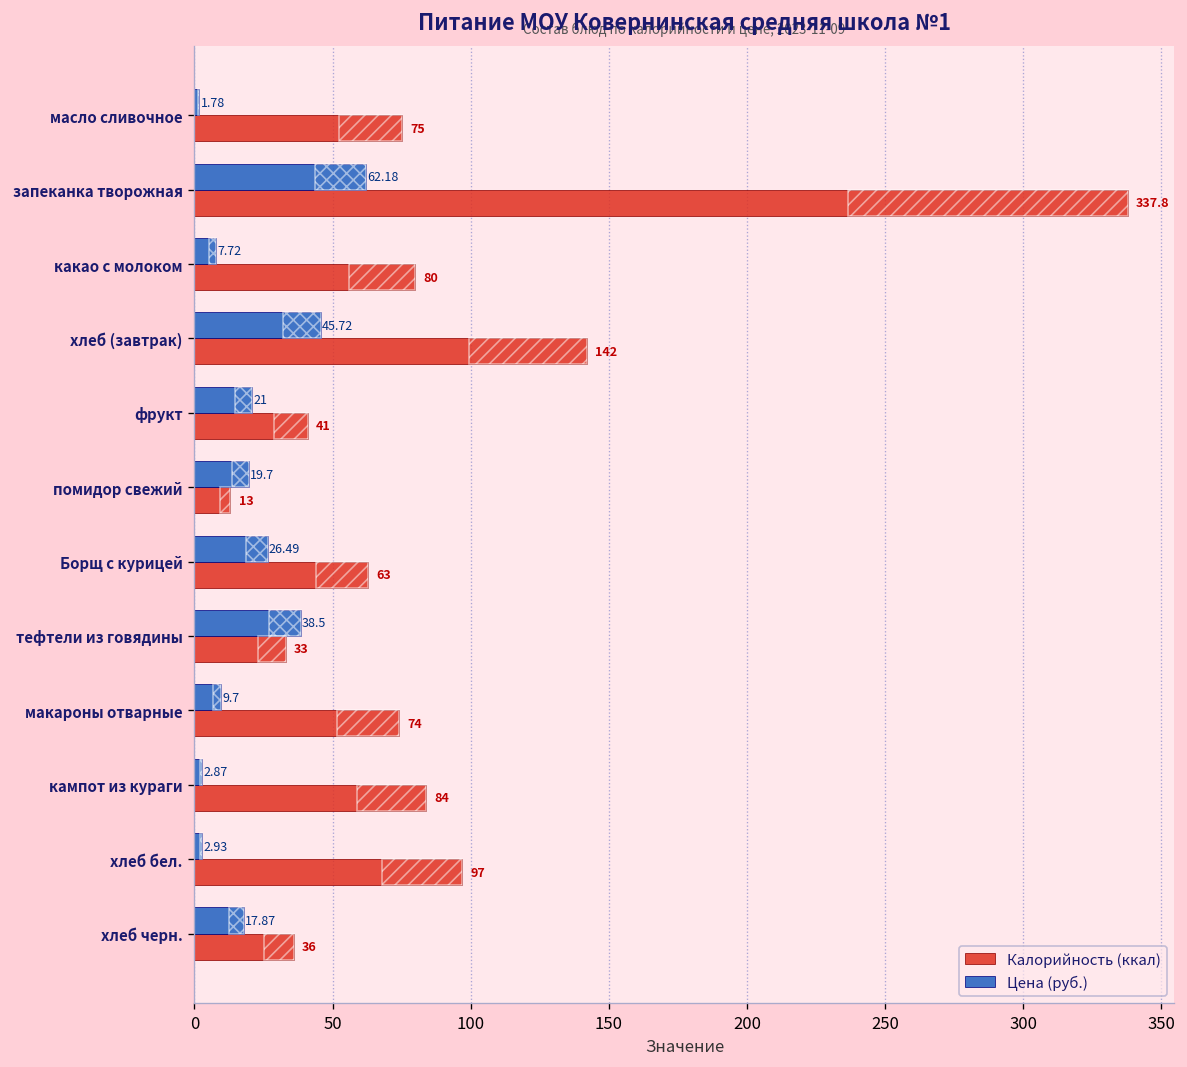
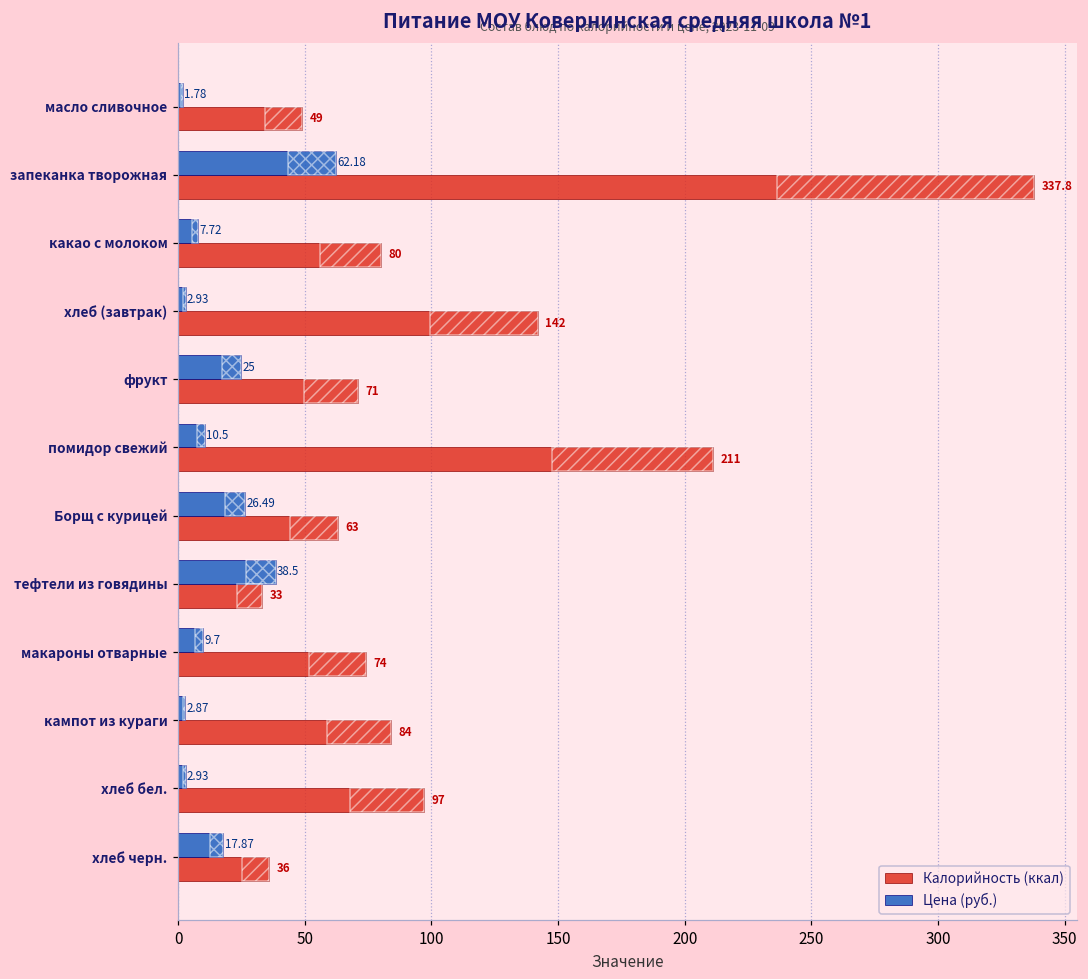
Калорийность (ккал), масло сливочное: 75 -> 49
Цена (руб.), хлеб (завтрак): 45.72 -> 2.93
Цена (руб.), фрукт: 21 -> 25
Калорийность (ккал), фрукт: 41 -> 71
Цена (руб.), помидор свежий: 19.7 -> 10.5
Калорийность (ккал), помидор свежий: 13 -> 211
